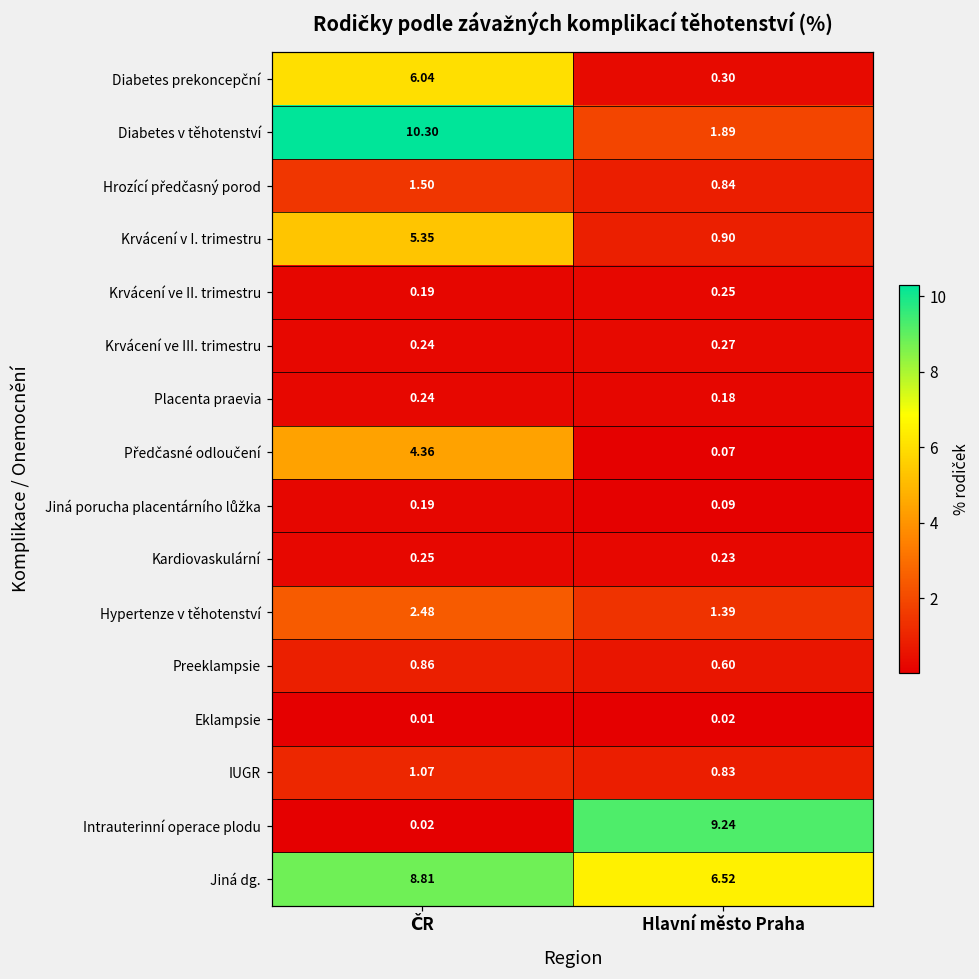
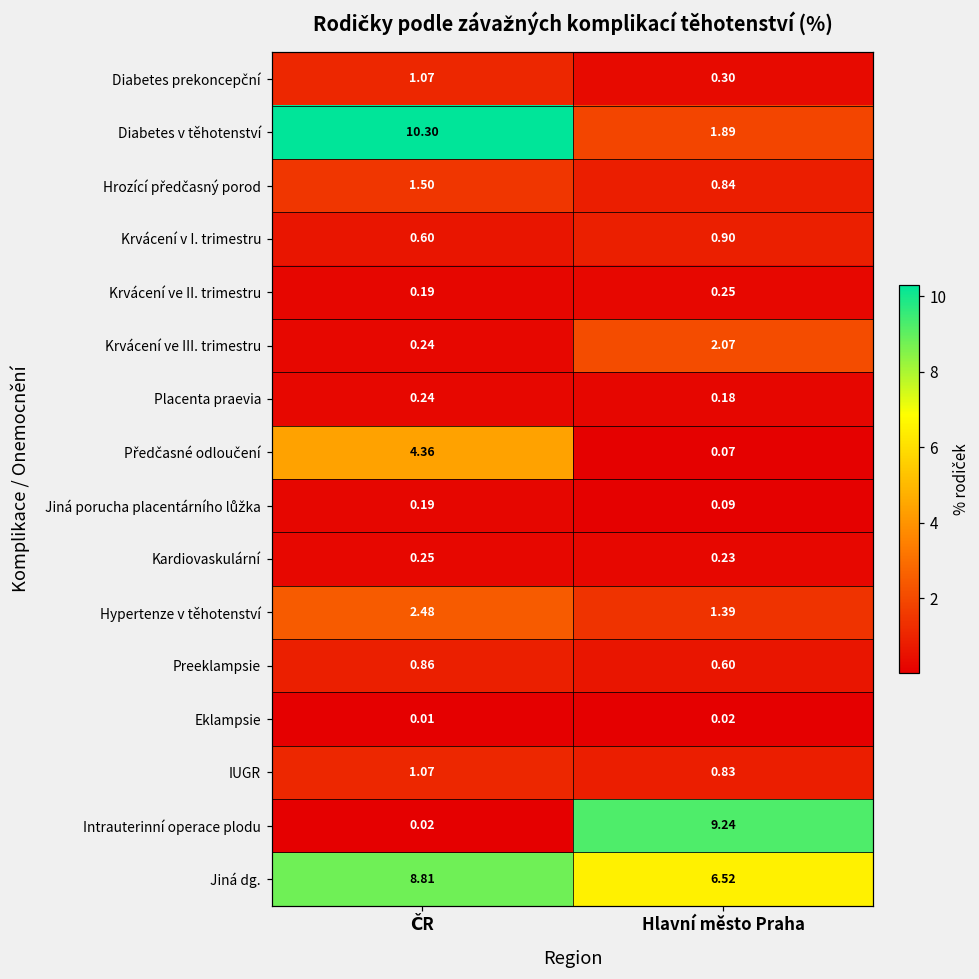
Diabetes prekoncepční, ČR: 6.04 -> 1.07
Krvácení v I. trimestru, ČR: 5.35 -> 0.60
Krvácení ve III. trimestru, Hlavní město Praha: 0.27 -> 2.07
